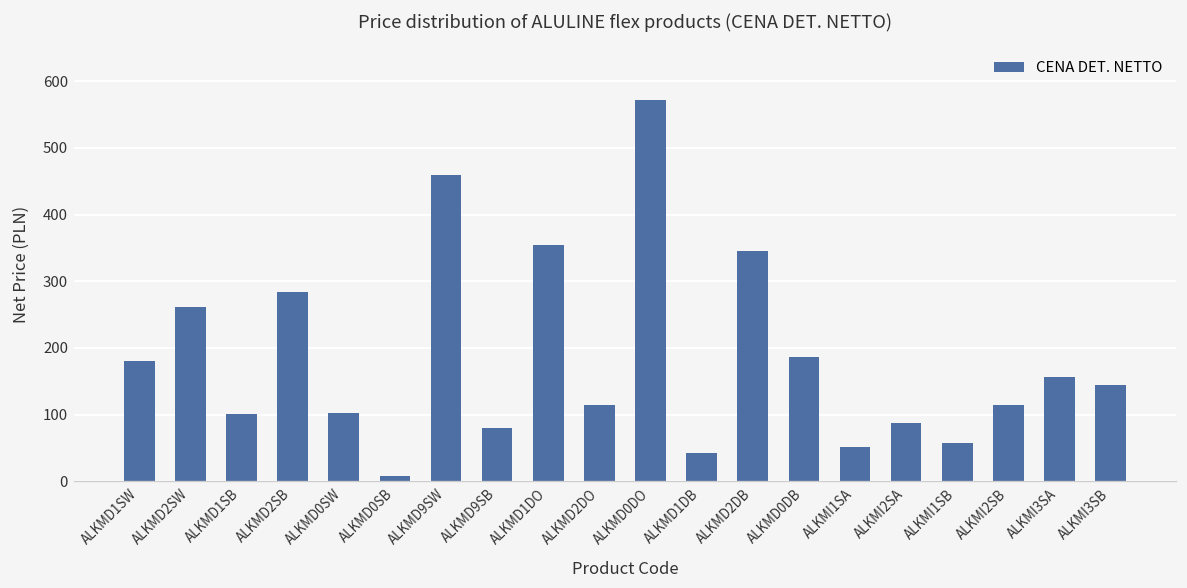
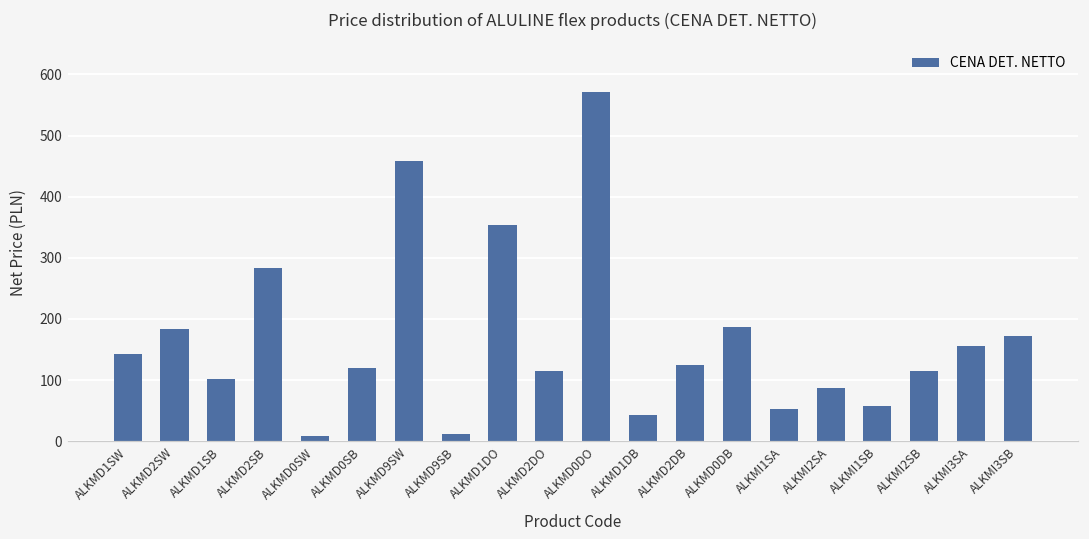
ALKMD1SW: 180 -> 140
ALKMD2SW: 260 -> 180
ALKMD0SW: 100 -> 10
ALKMD0SB: 10 -> 120
ALKMD9SB: 80 -> 10
ALKMD2DB: 350 -> 130
ALKMI3SB: 140 -> 170
